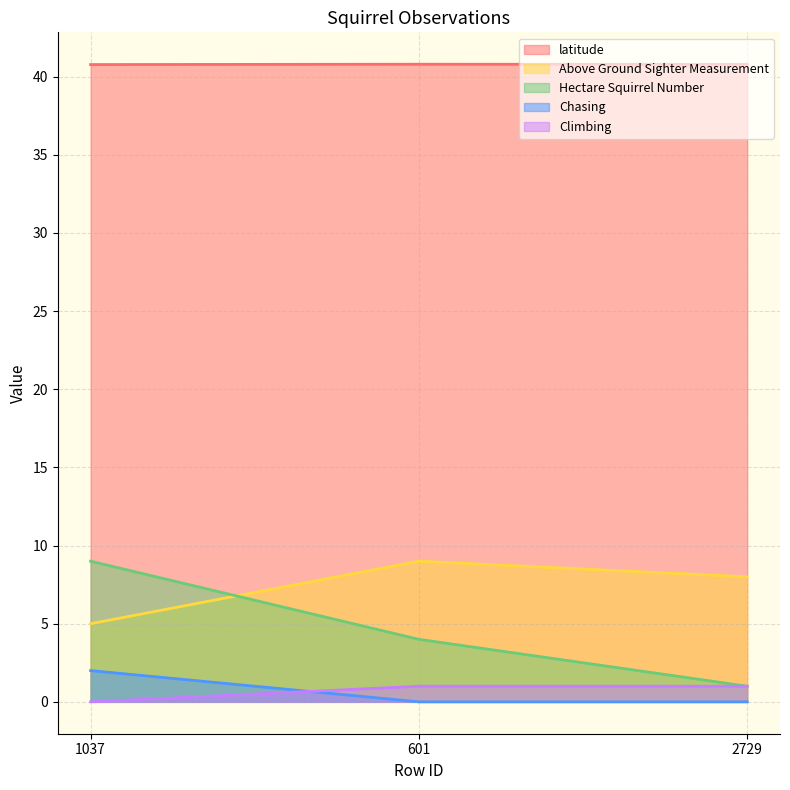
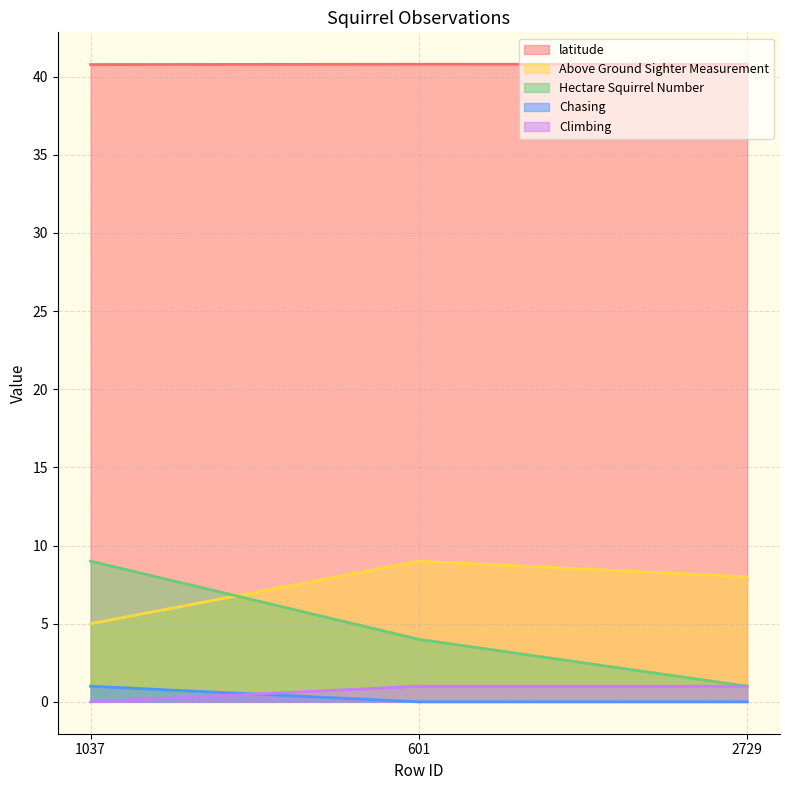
Chasing, 1037: 2 -> 1
